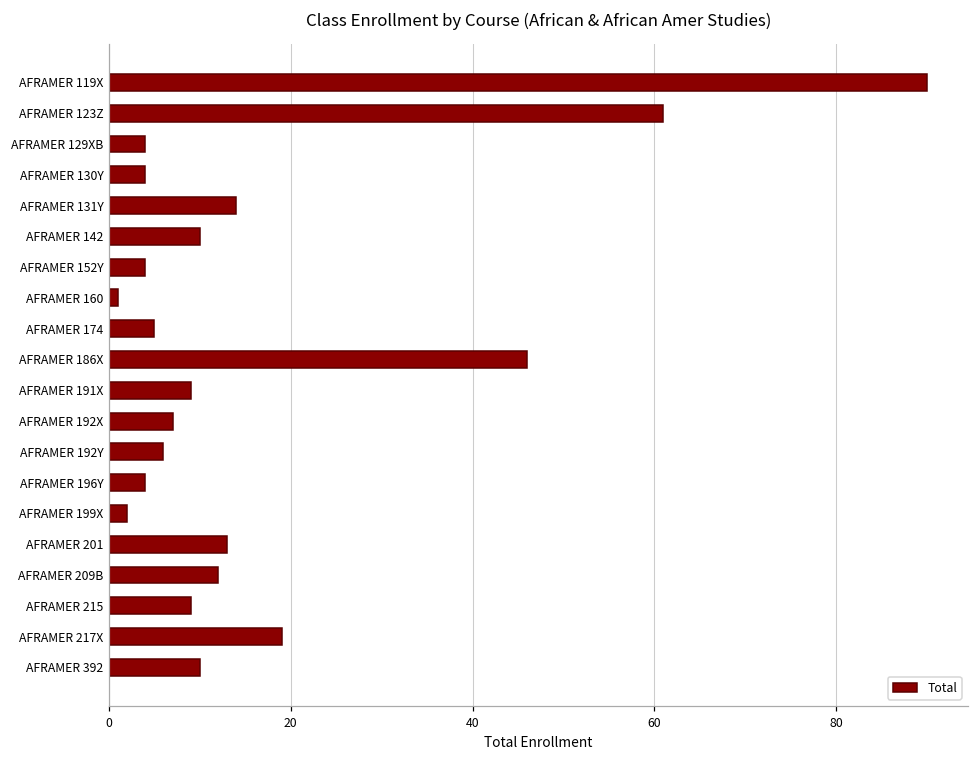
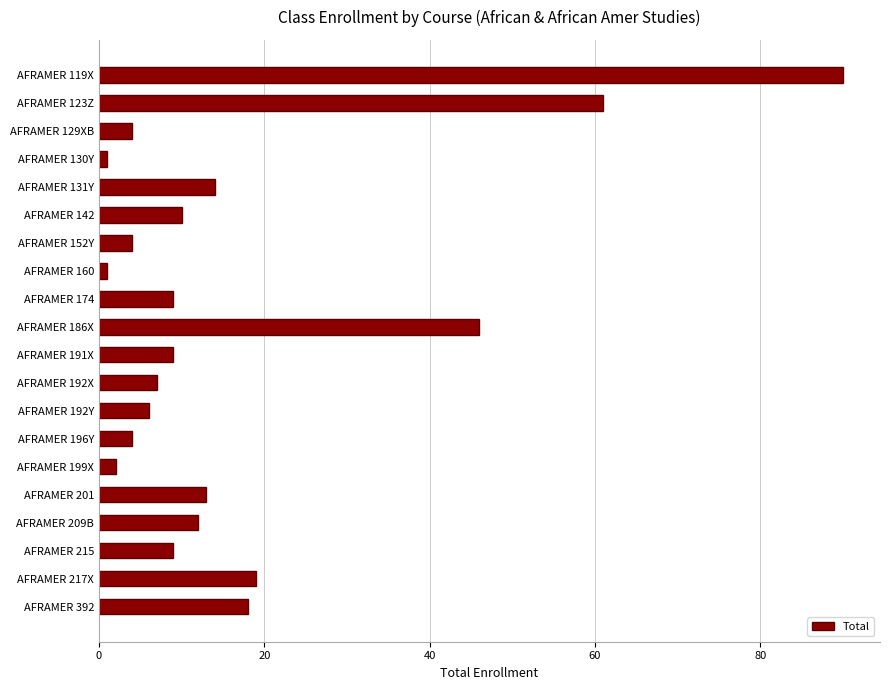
AFRAMER 130Y: 4 -> 1
AFRAMER 174: 5 -> 9
AFRAMER 392: 10 -> 18
